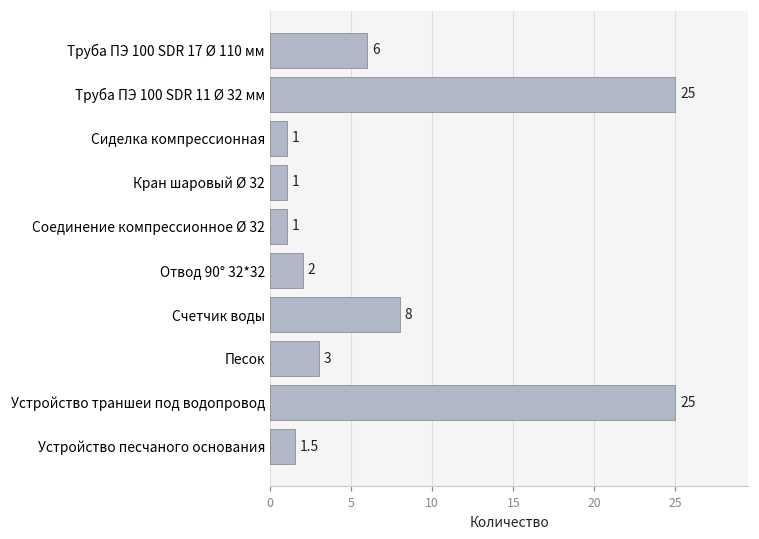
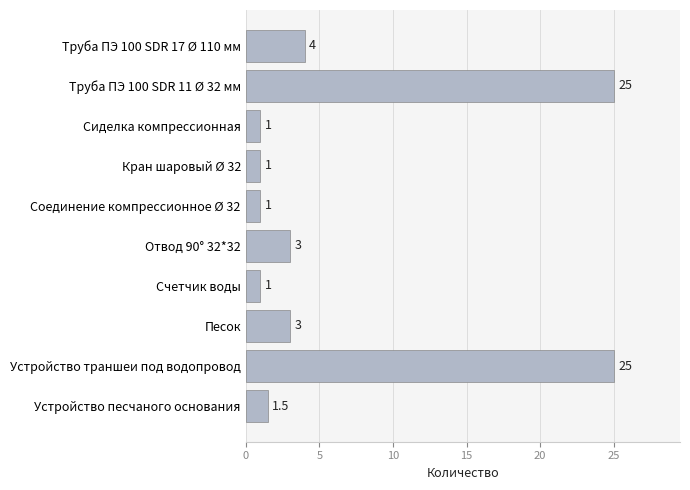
Труба ПЭ 100 SDR 17 Ø 110 мм: 6 -> 4
Отвод 90° 32*32: 2 -> 3
Счетчик воды: 8 -> 1
